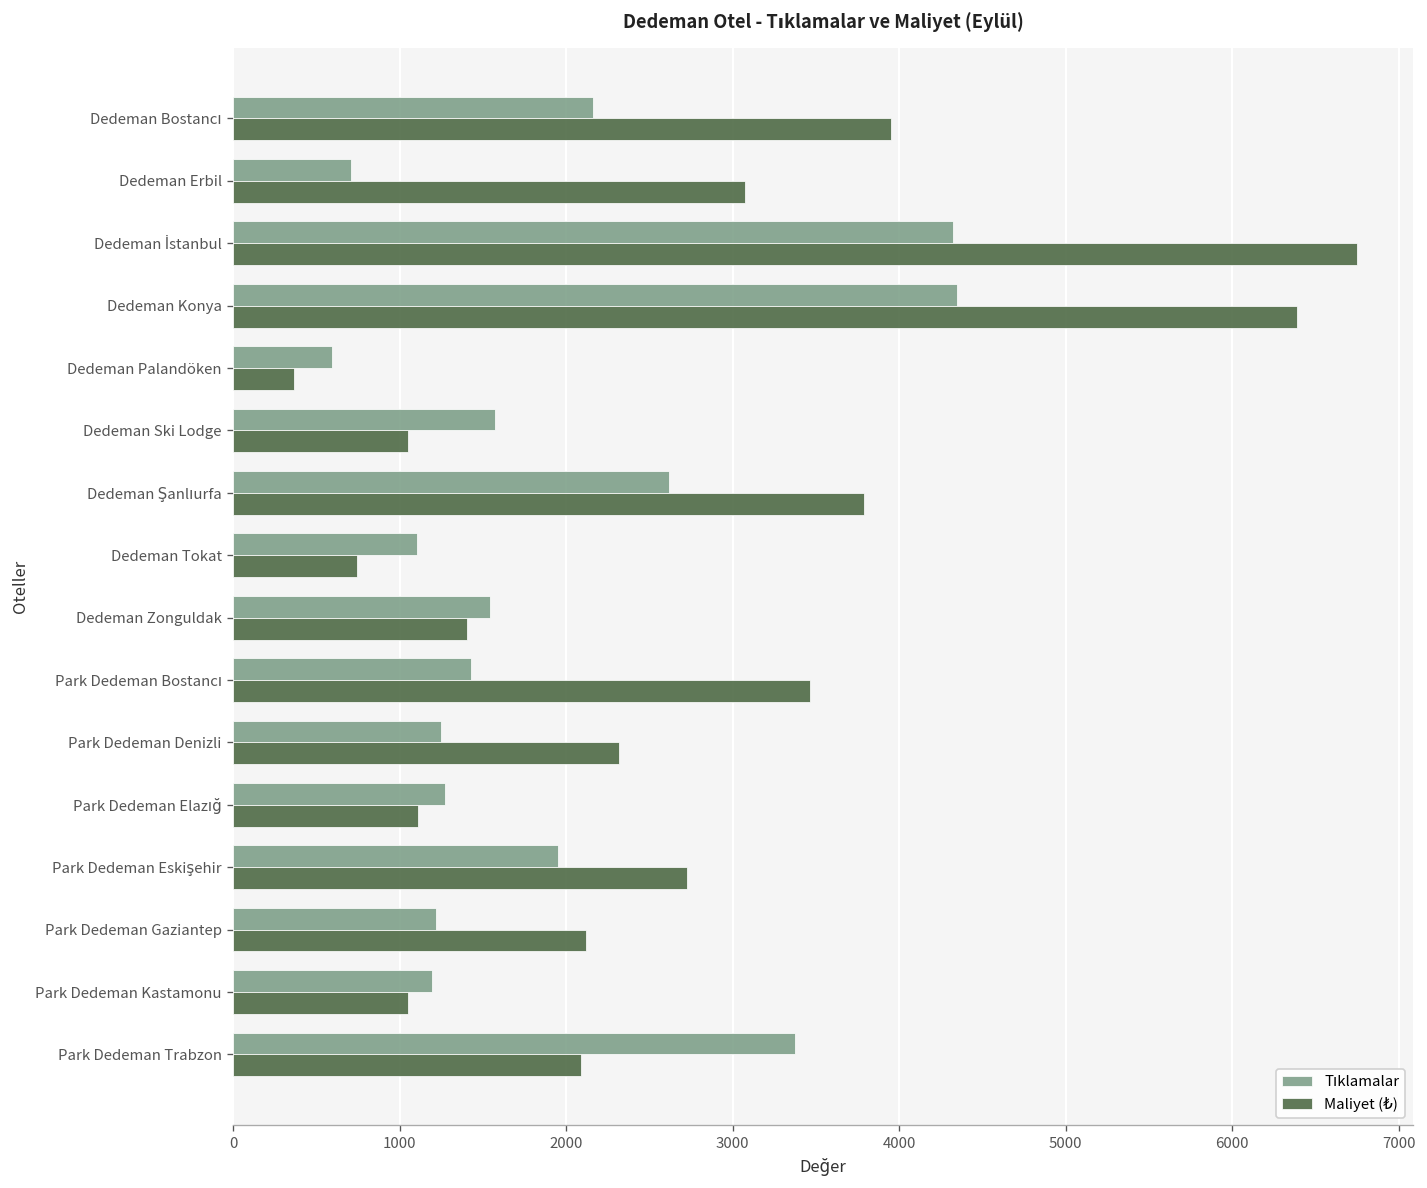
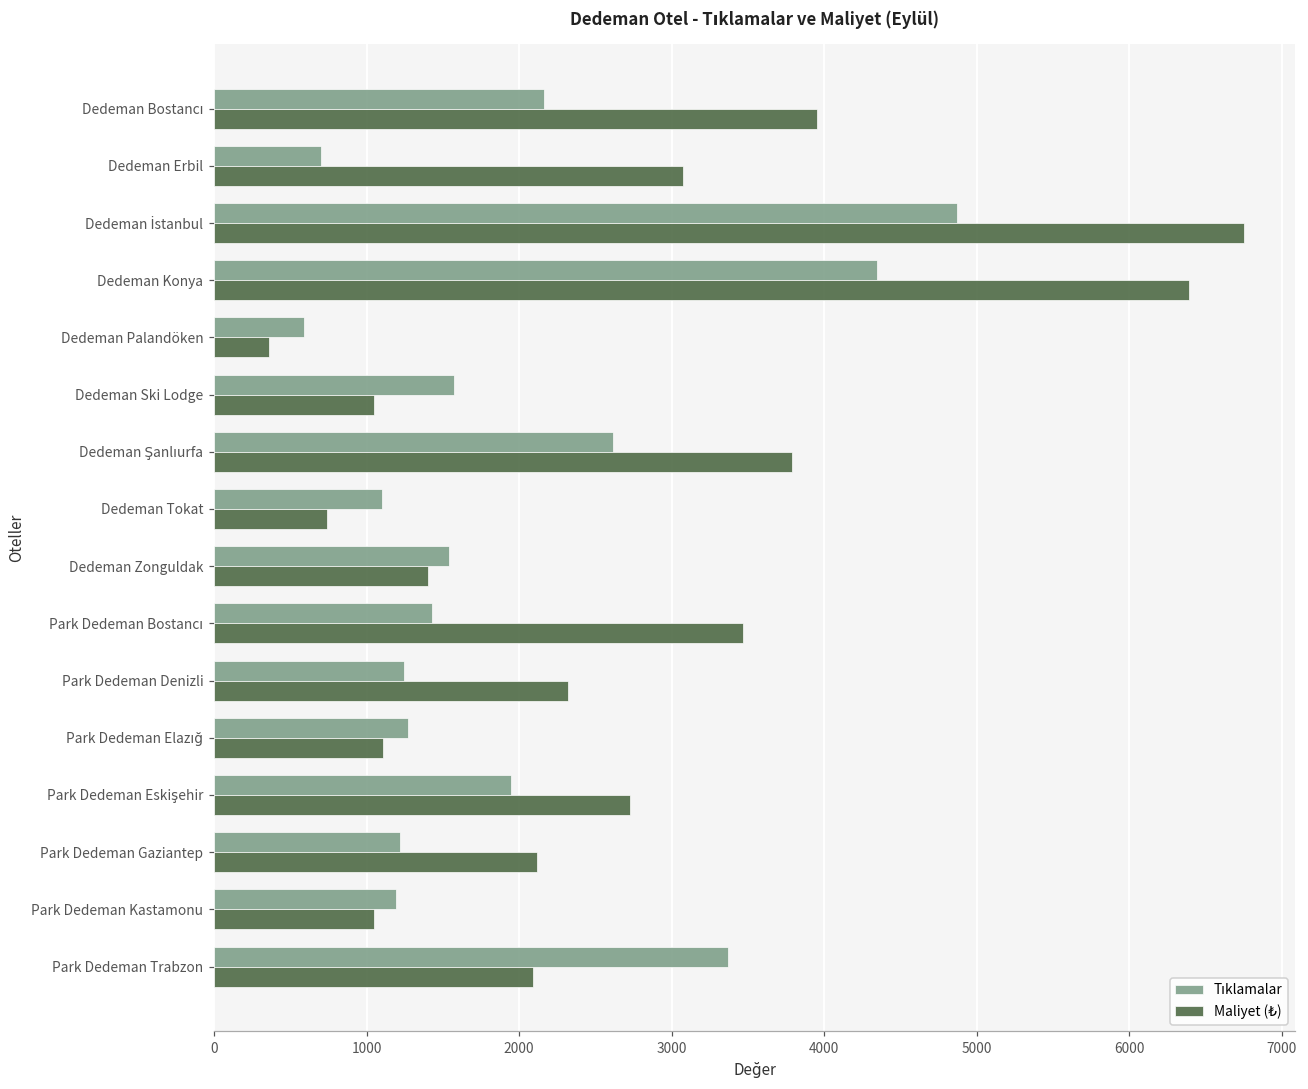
Tıklamalar, Dedeman İstanbul: 4330 -> 4870
